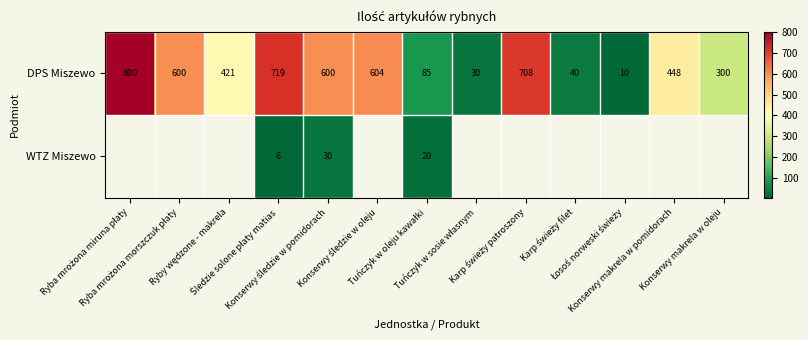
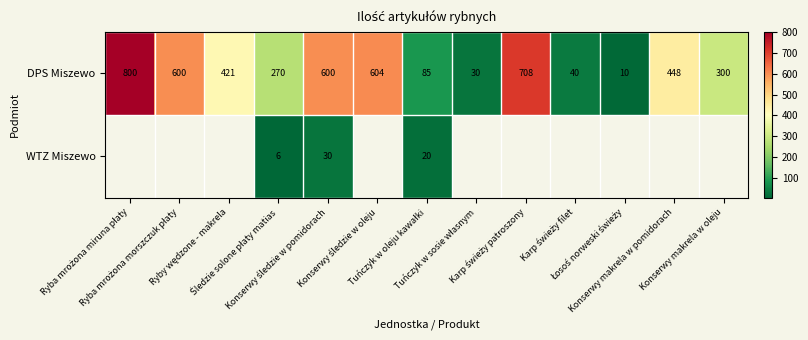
DPS Miszewo, Śledzie solone płaty matias: 719 -> 270
